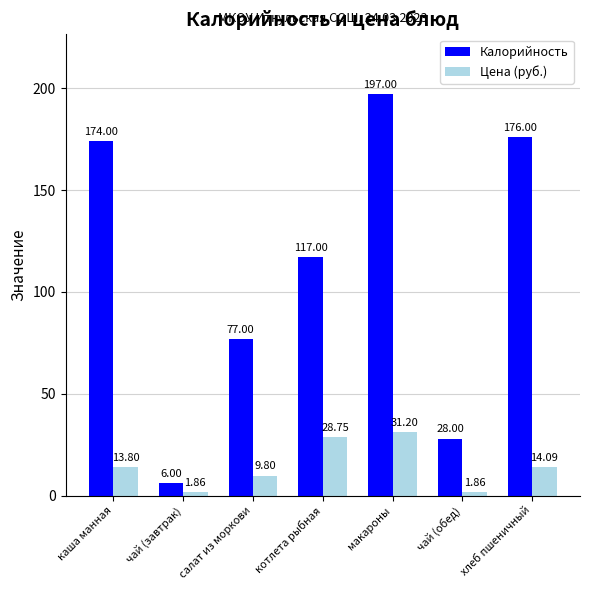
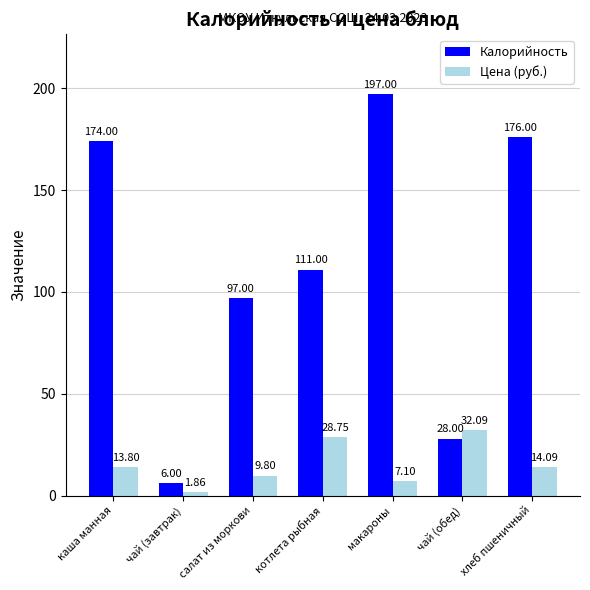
Калорийность, салат из моркови: 77.00 -> 97.00
Калорийность, котлета рыбная: 117.00 -> 111.00
Цена (руб.), макароны: 31.20 -> 7.10
Цена (руб.), чай (обед): 1.86 -> 32.09
